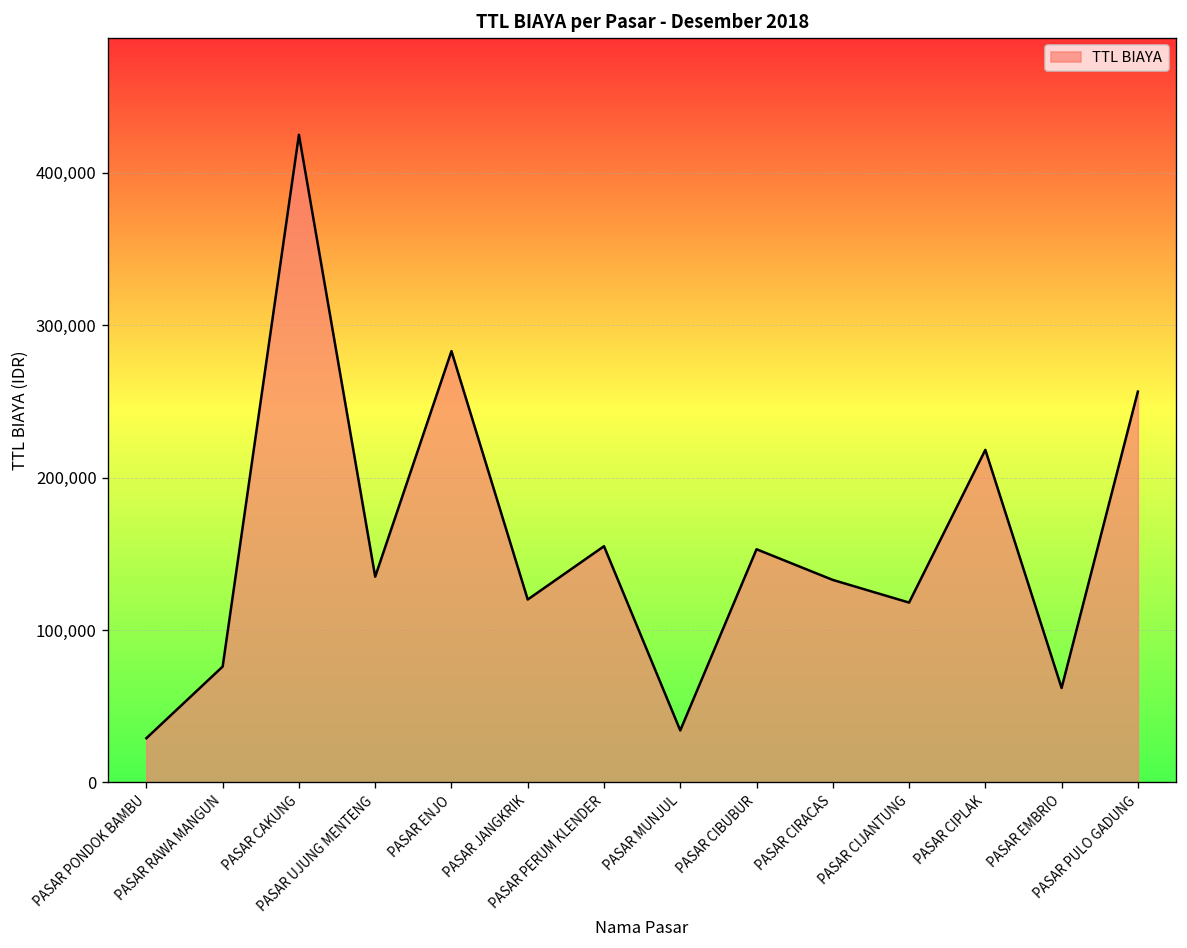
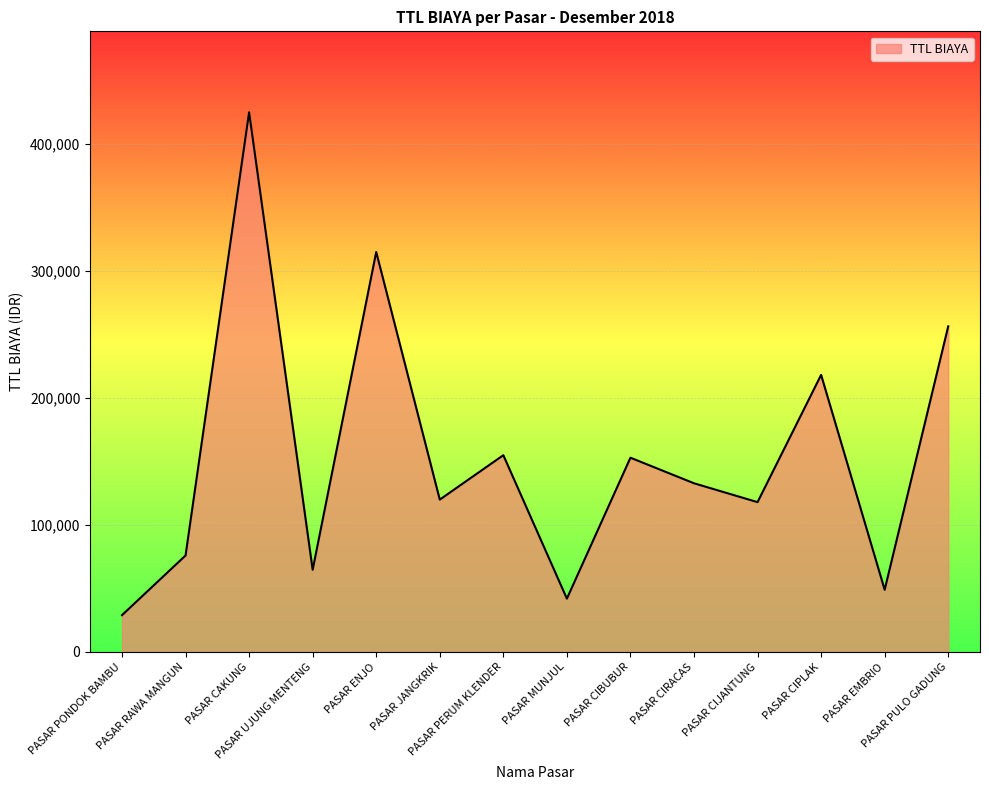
PASAR UJUNG MENTENG: 135,000 -> 65,000
PASAR ENJO: 283,000 -> 315,000
PASAR MUNJUL: 34,000 -> 42,000
PASAR EMBRIO: 62,000 -> 49,000
